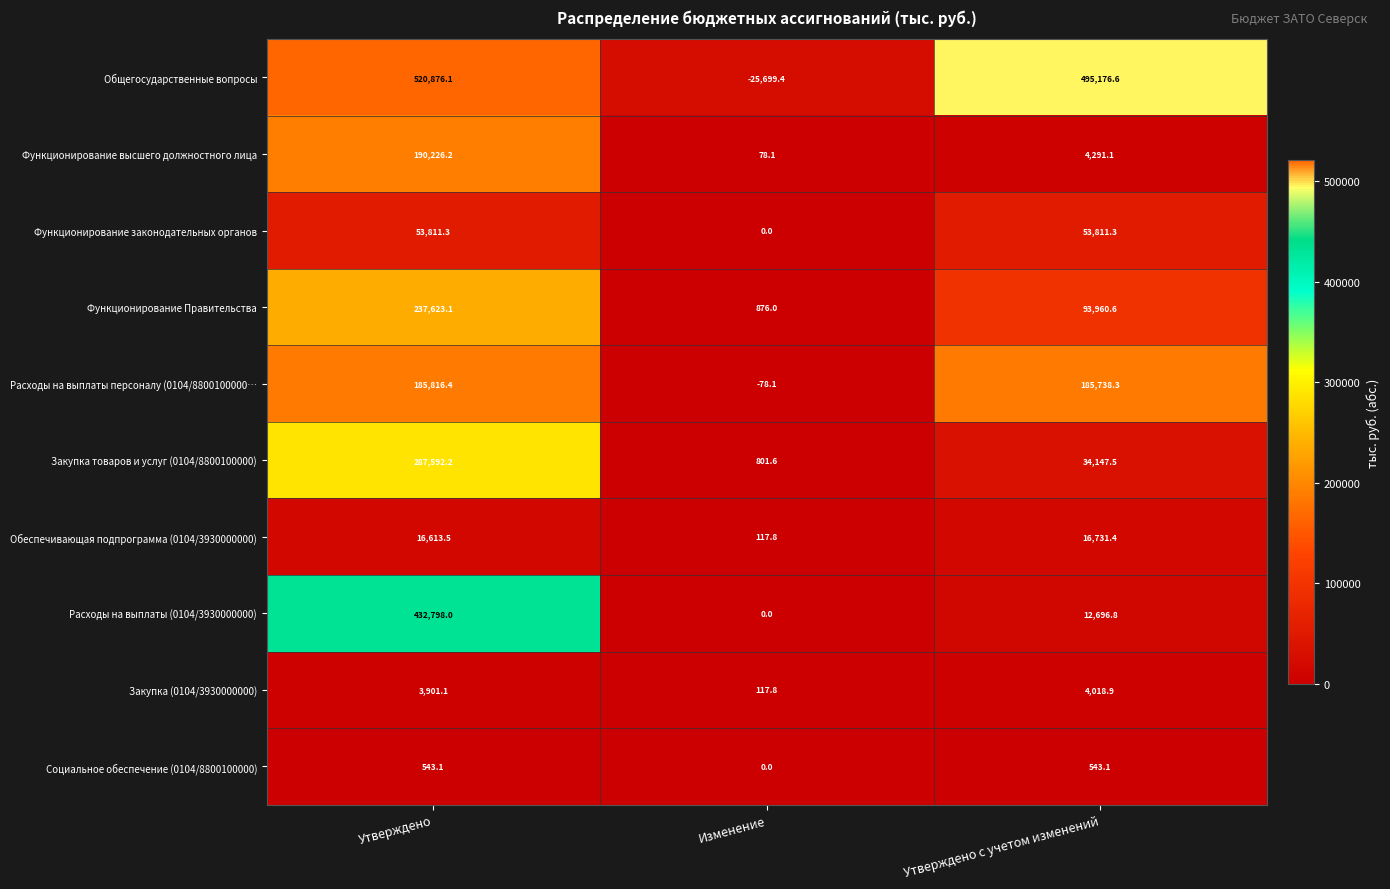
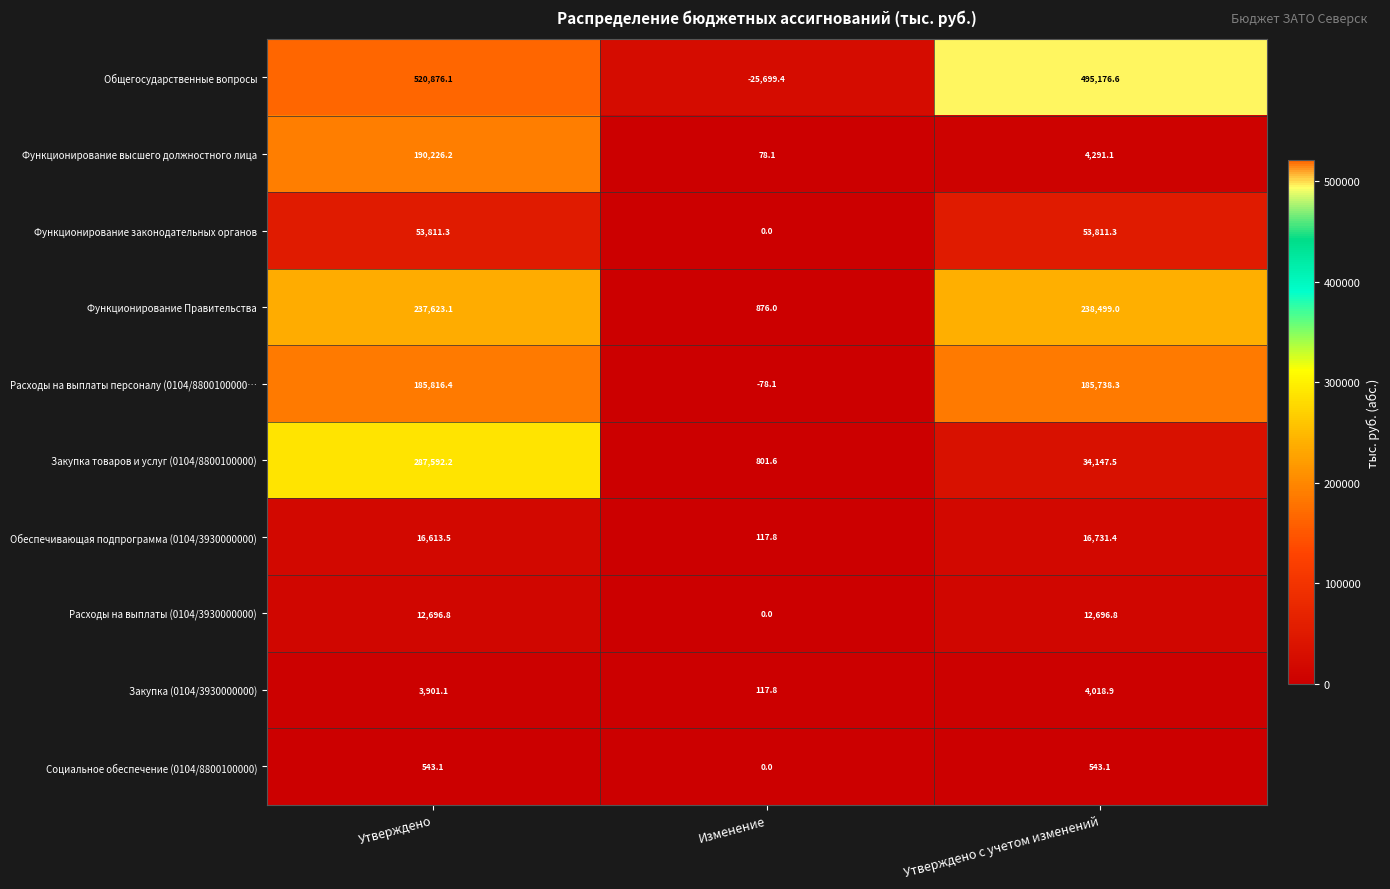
Функционирование Правительства, Утверждено с учетом изменений: 93,960.6 -> 238,499.0
Расходы на выплаты (0104/3930000000), Утверждено: 432,798.0 -> 12,696.8
